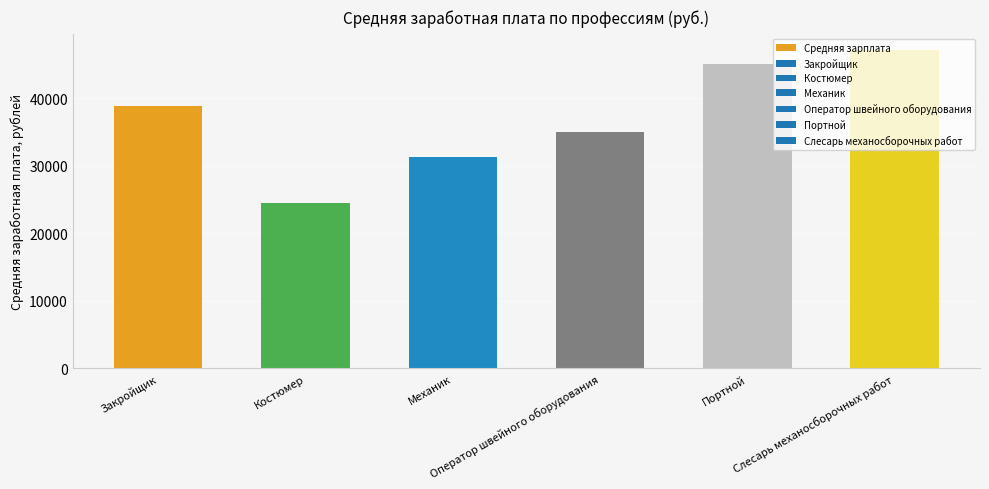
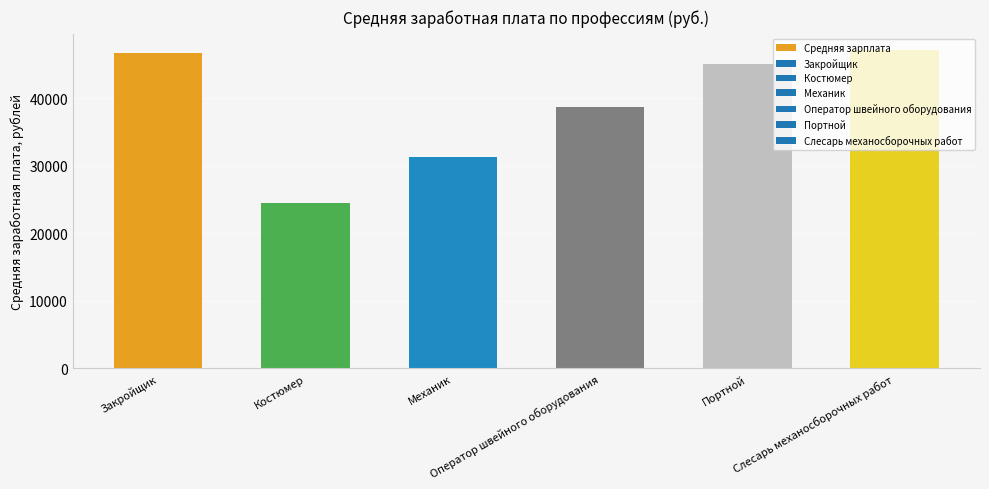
Закройщик: 39000 -> 47000
Оператор швейного оборудования: 35000 -> 39000
